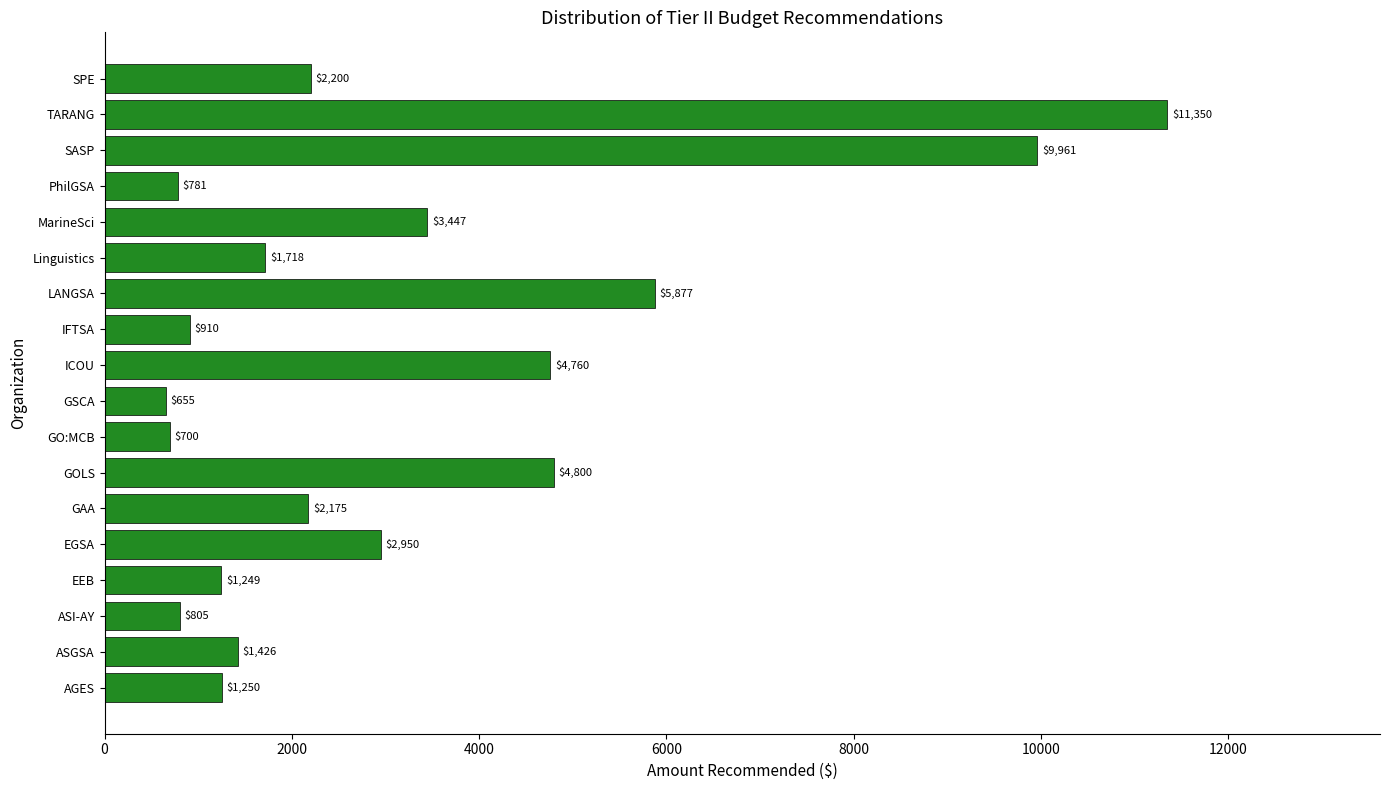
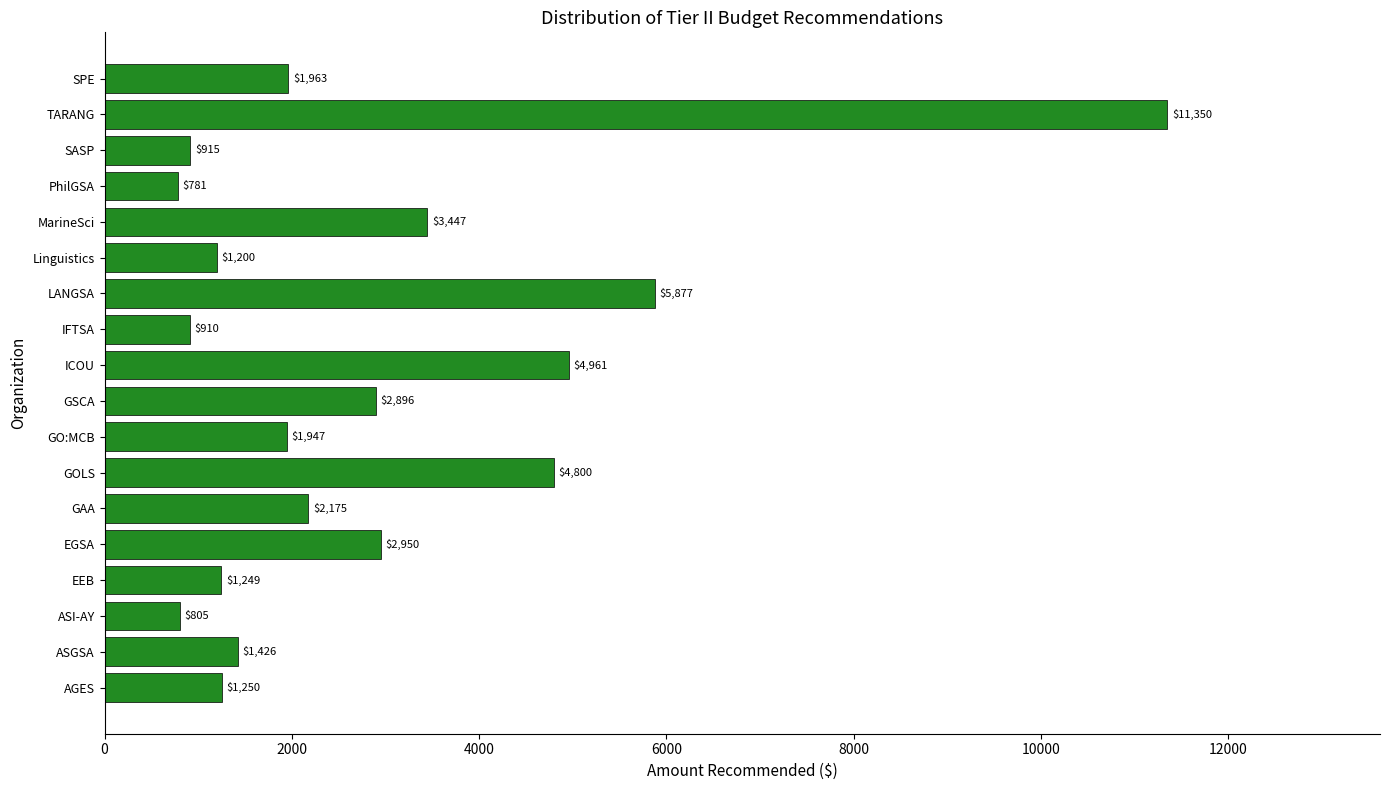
SPE: $2,200 -> $1,963
SASP: $9,961 -> $915
Linguistics: $1,718 -> $1,200
ICOU: $4,760 -> $4,961
GSCA: $655 -> $2,896
GO:MCB: $700 -> $1,947
